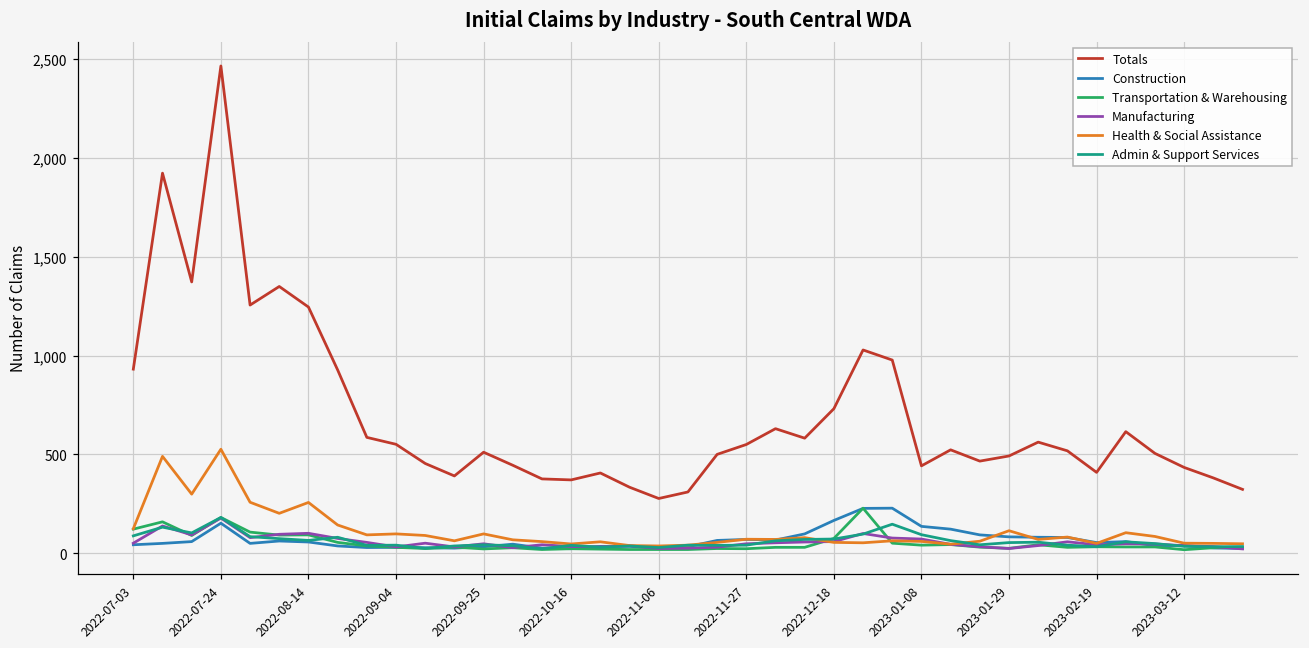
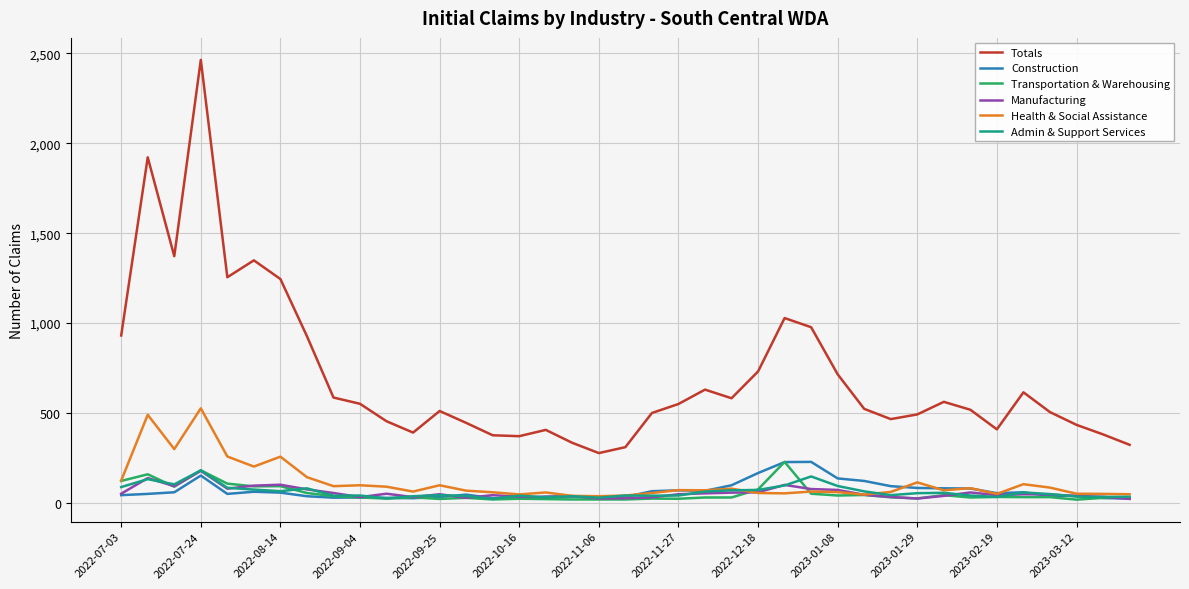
Totals, 2023-01-08: 440 -> 720
